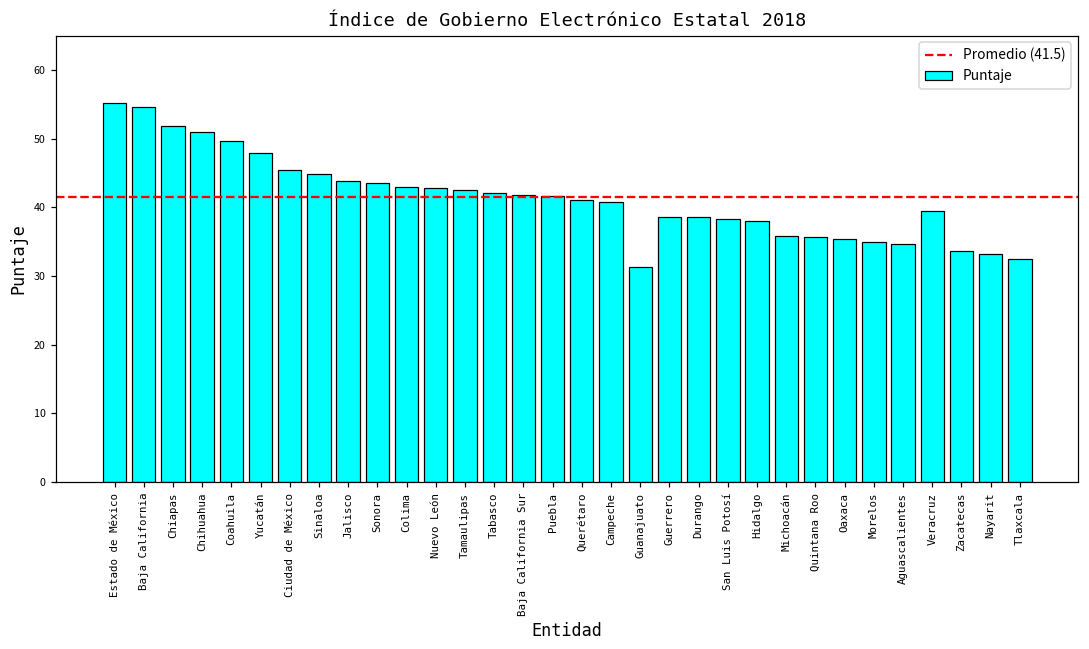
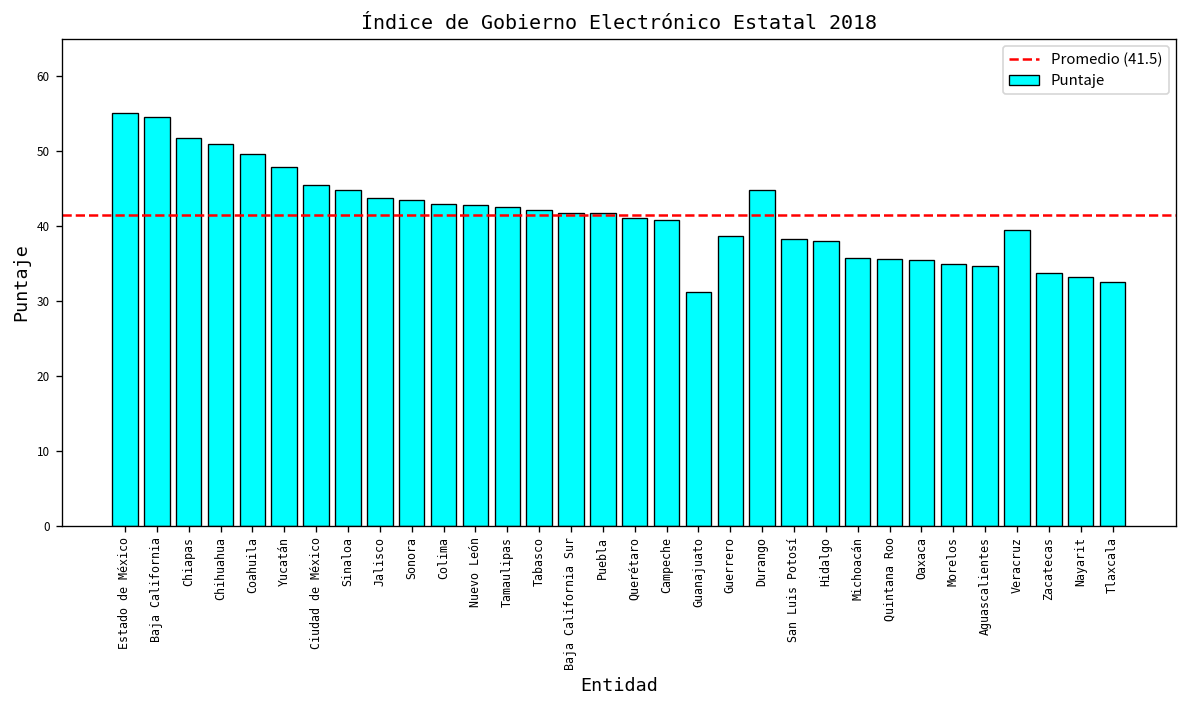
Durango: 39 -> 45
